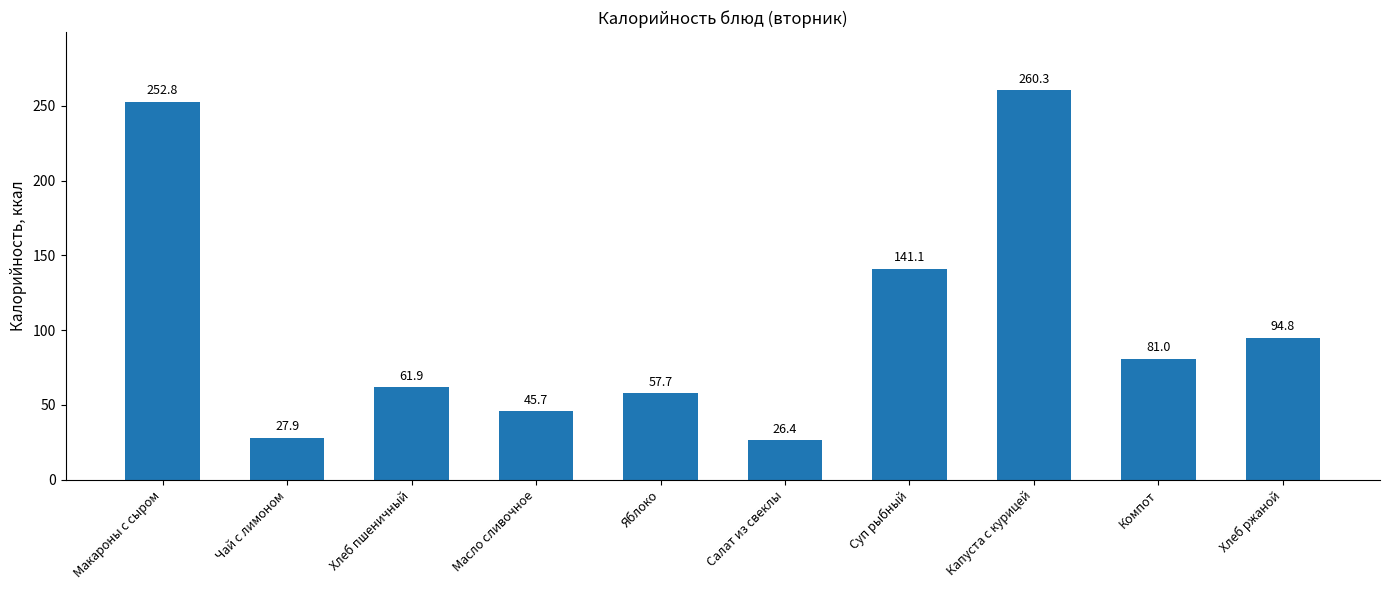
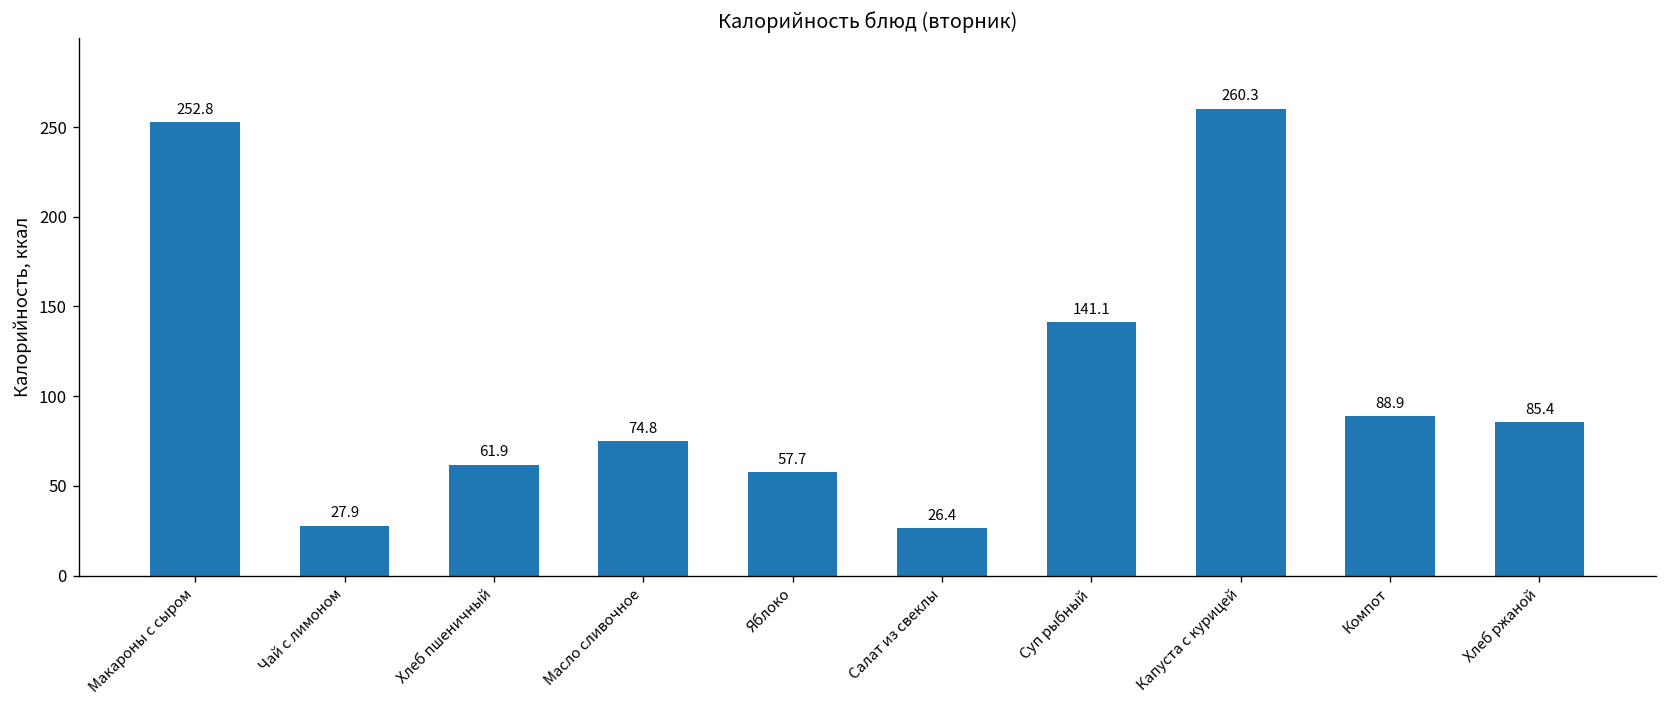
Масло сливочное: 45.7 -> 74.8
Компот: 81.0 -> 88.9
Хлеб ржаной: 94.8 -> 85.4
